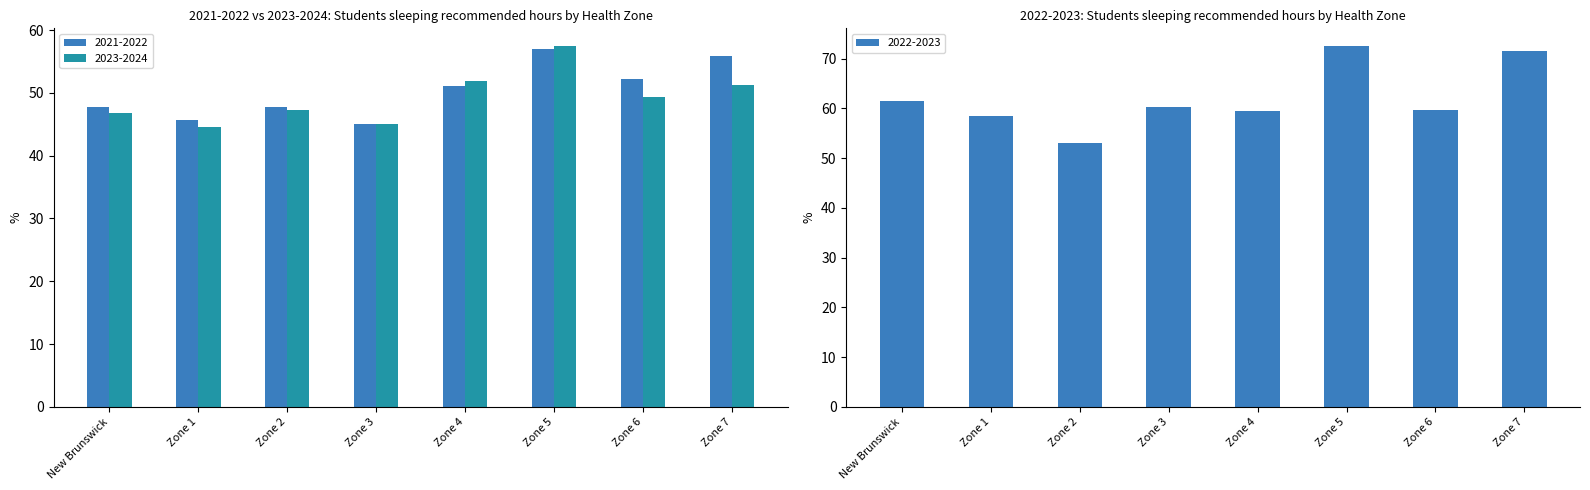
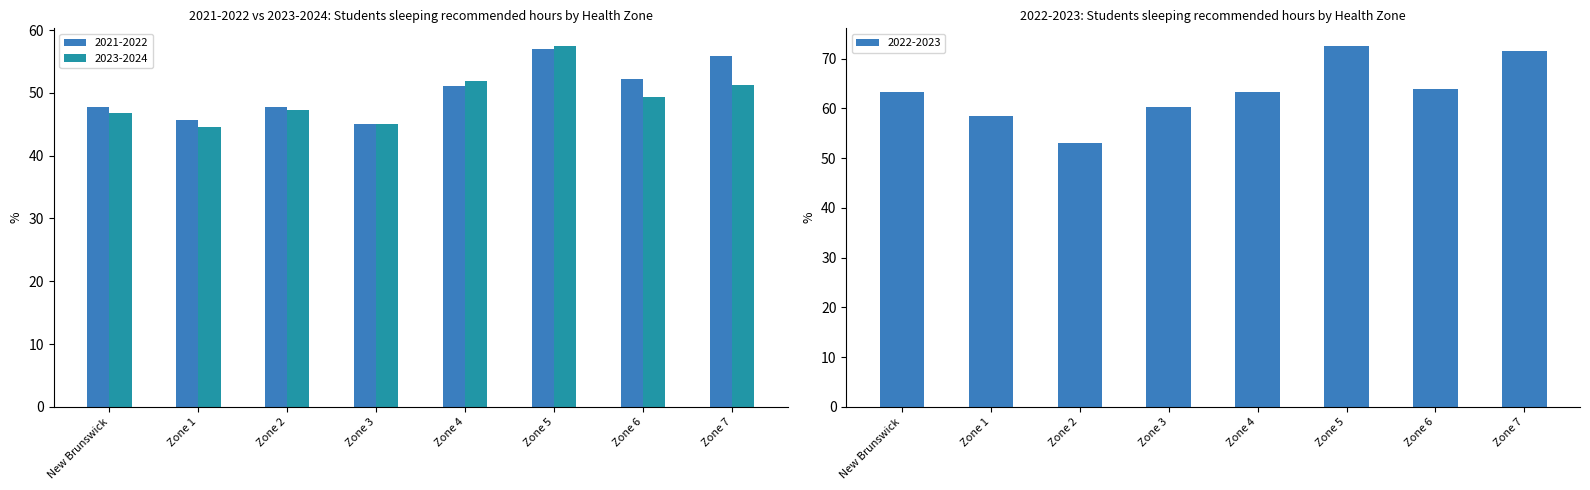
2022-2023: Students sleeping recommended hours by Health Zone, New Brunswick: 62 -> 63
2022-2023: Students sleeping recommended hours by Health Zone, Zone 4: 60 -> 63
2022-2023: Students sleeping recommended hours by Health Zone, Zone 6: 60 -> 64
